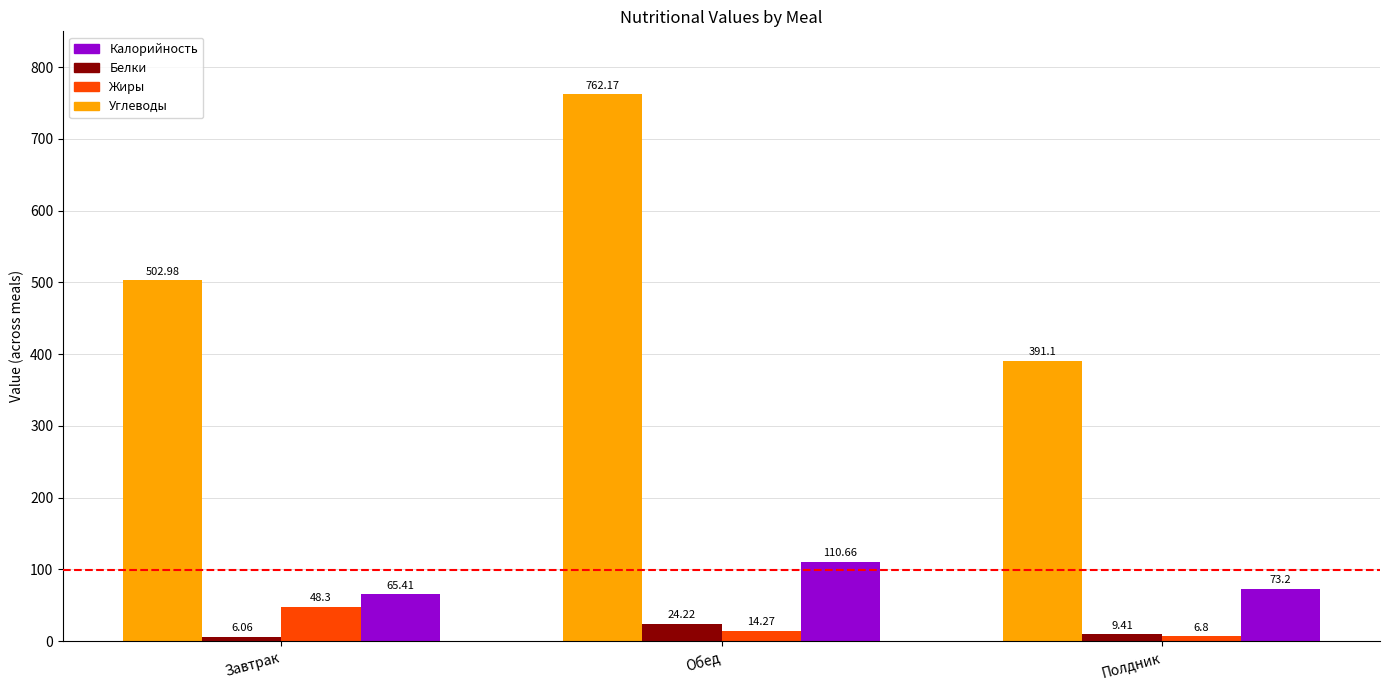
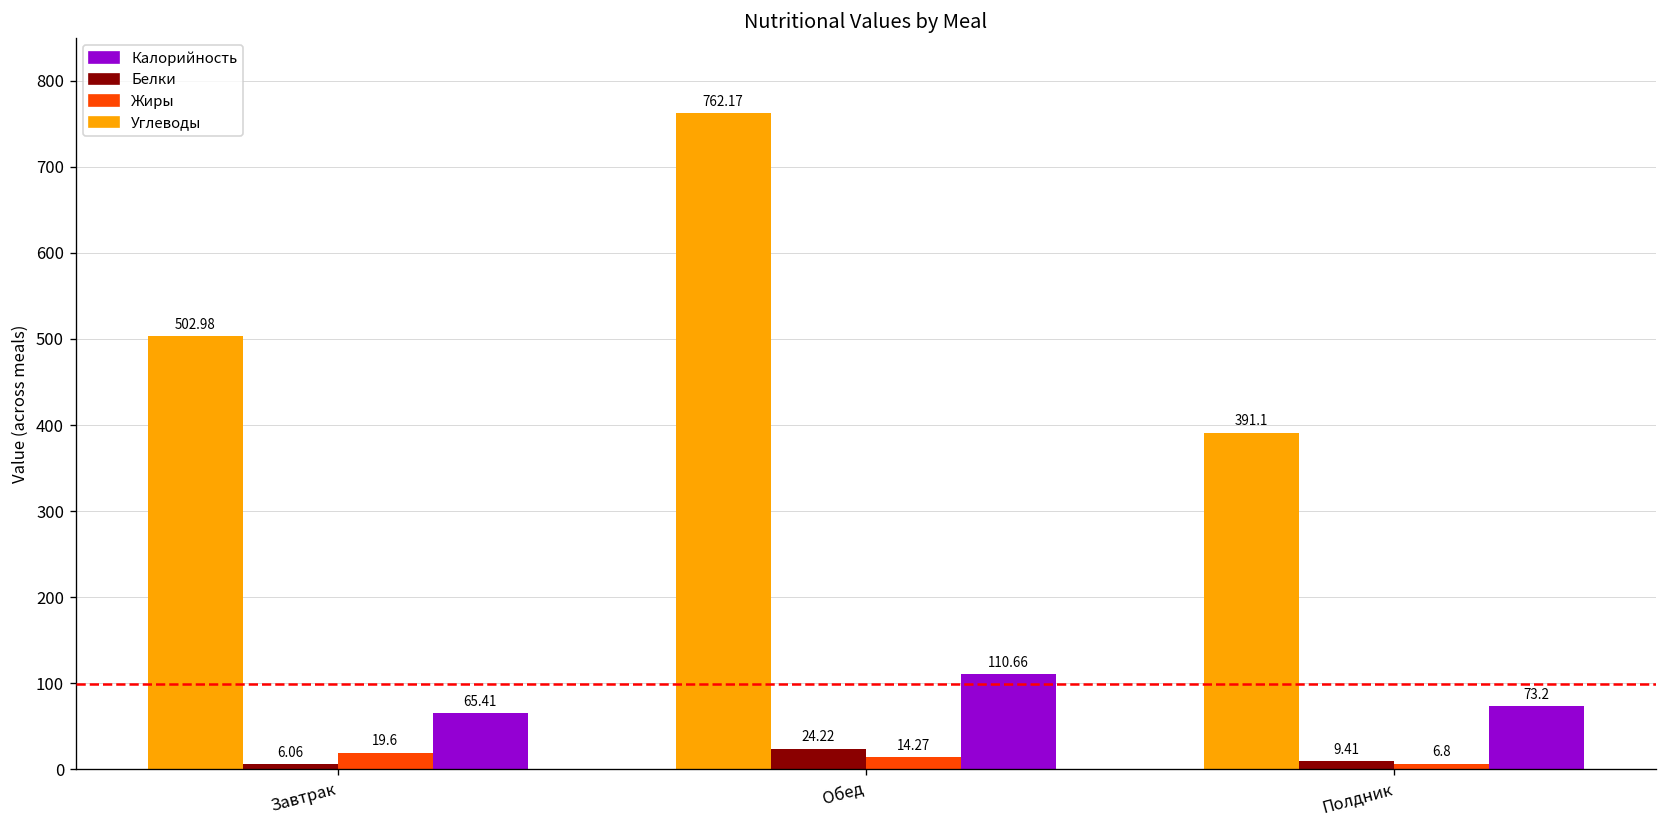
Жиры, Завтрак: 48.3 -> 19.6
